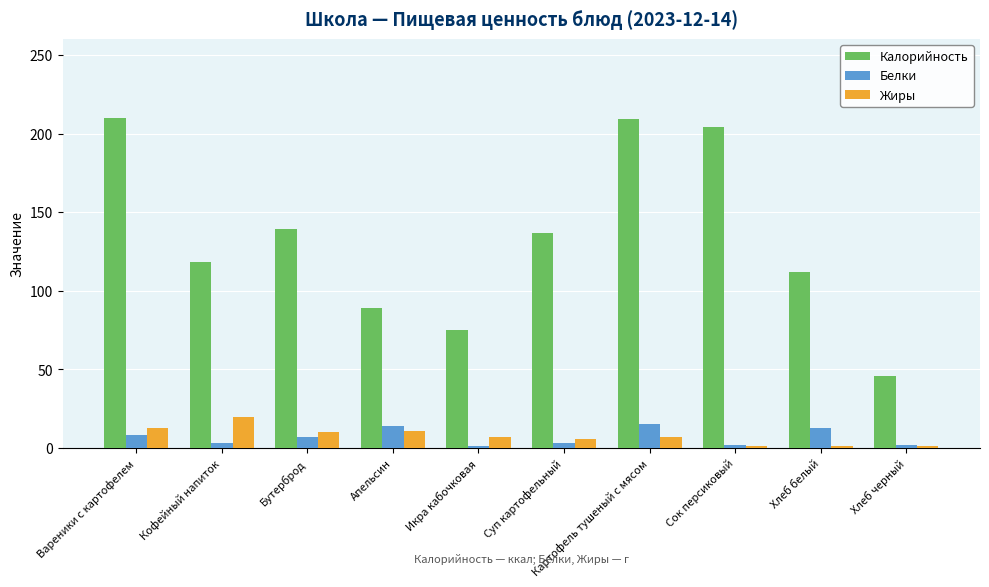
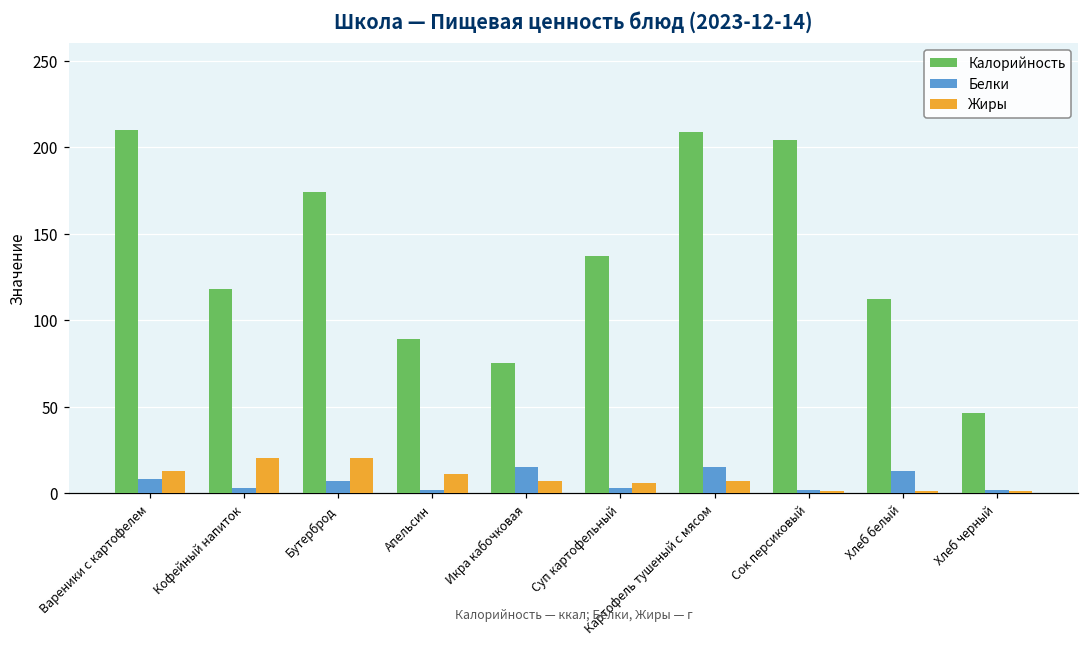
Калорийность, Бутерброд: 139 -> 174
Жиры, Бутерброд: 10 -> 20
Белки, Апельсин: 14 -> 2
Белки, Икра кабочковая: 1 -> 15
